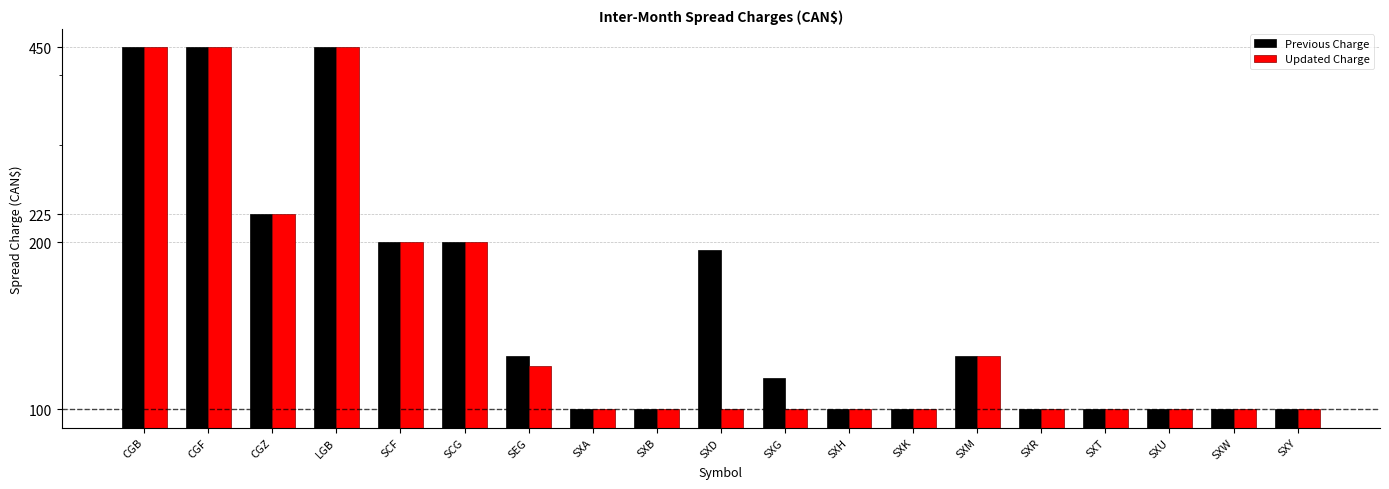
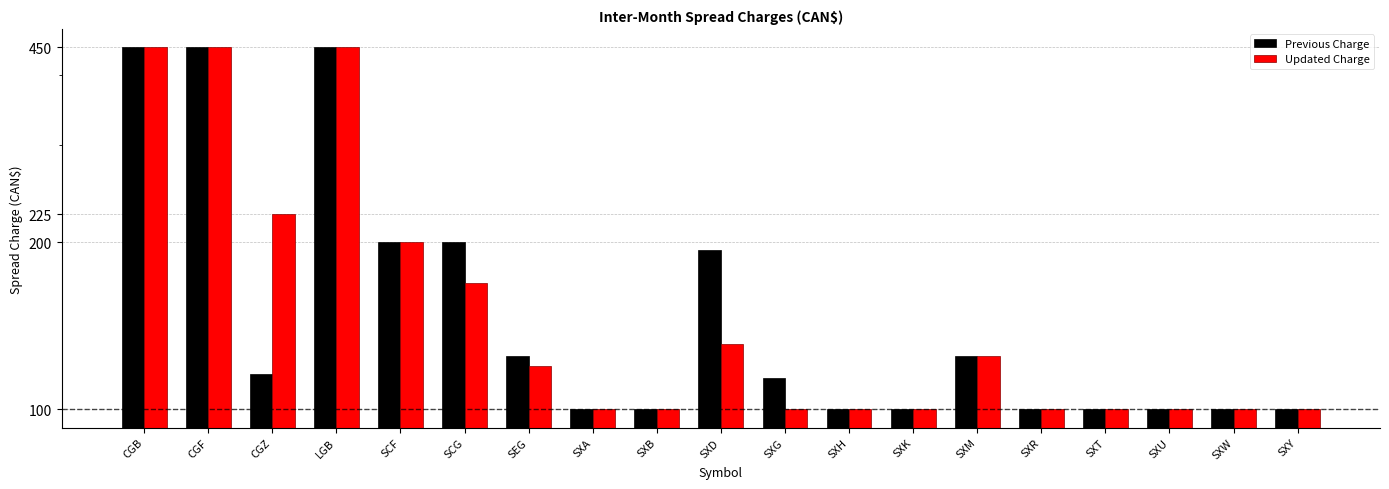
Previous Charge, CGZ: 225 -> 116
Updated Charge, SCG: 200 -> 169
Updated Charge, SXD: 100 -> 131
